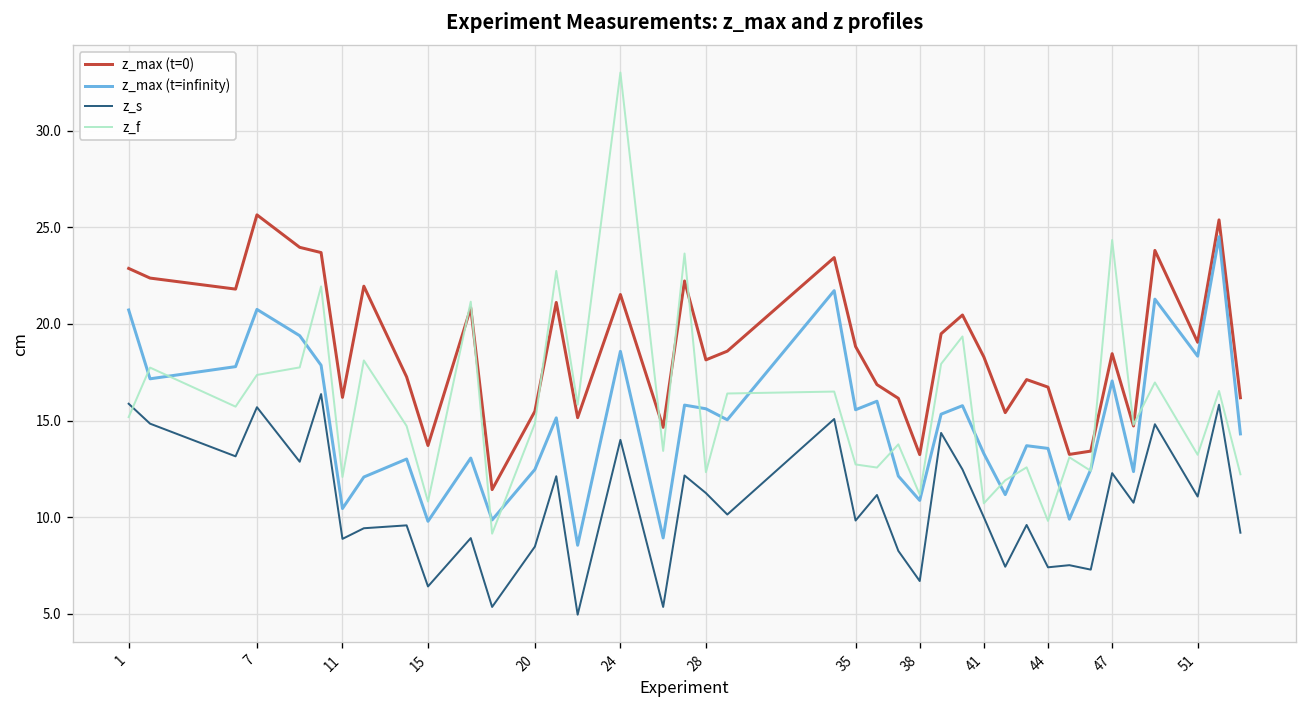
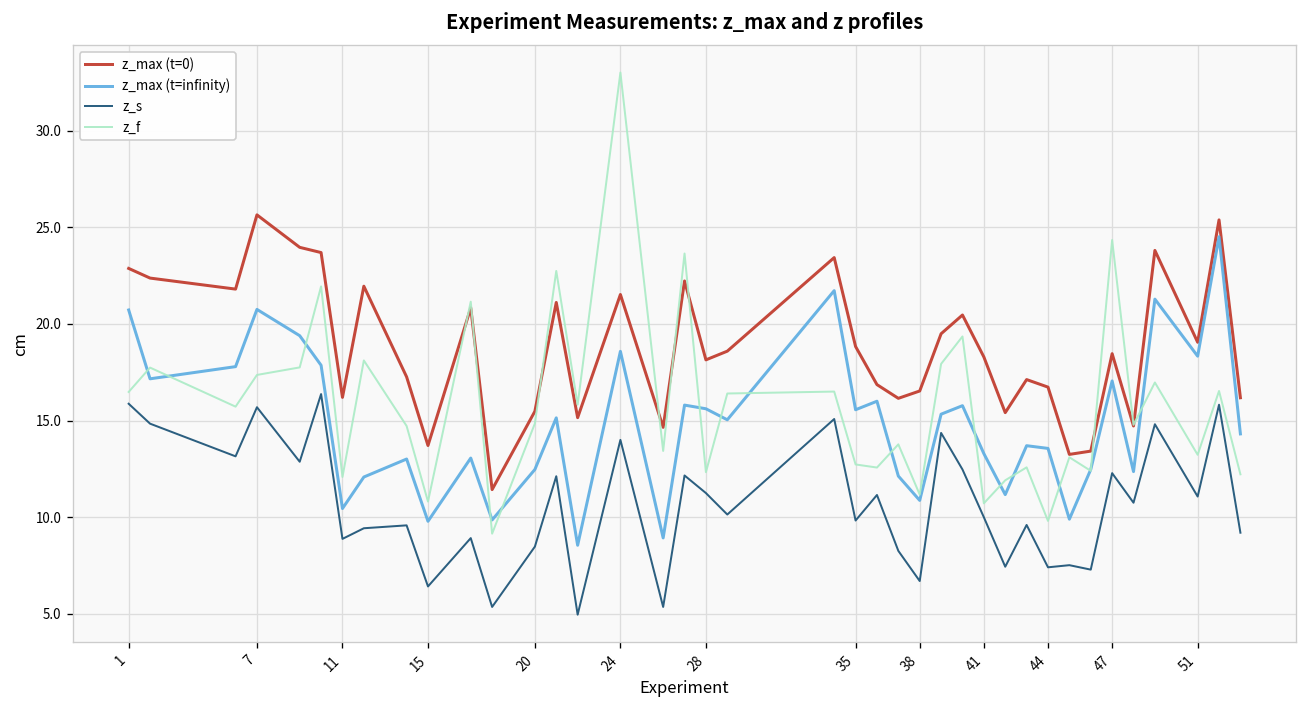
z_f, 1: 15.2 -> 16.5
z_max (t=0), 38: 13.2 -> 16.5
